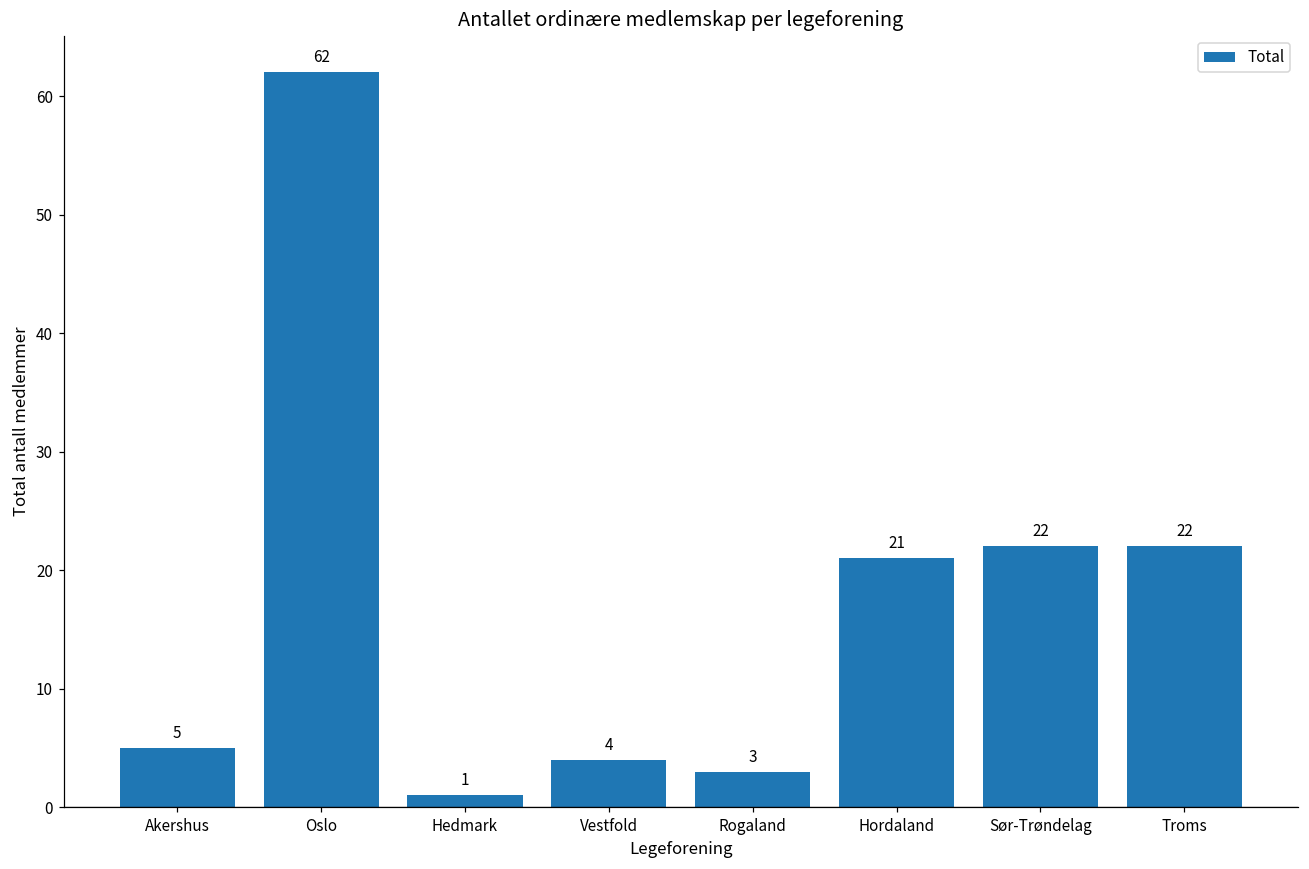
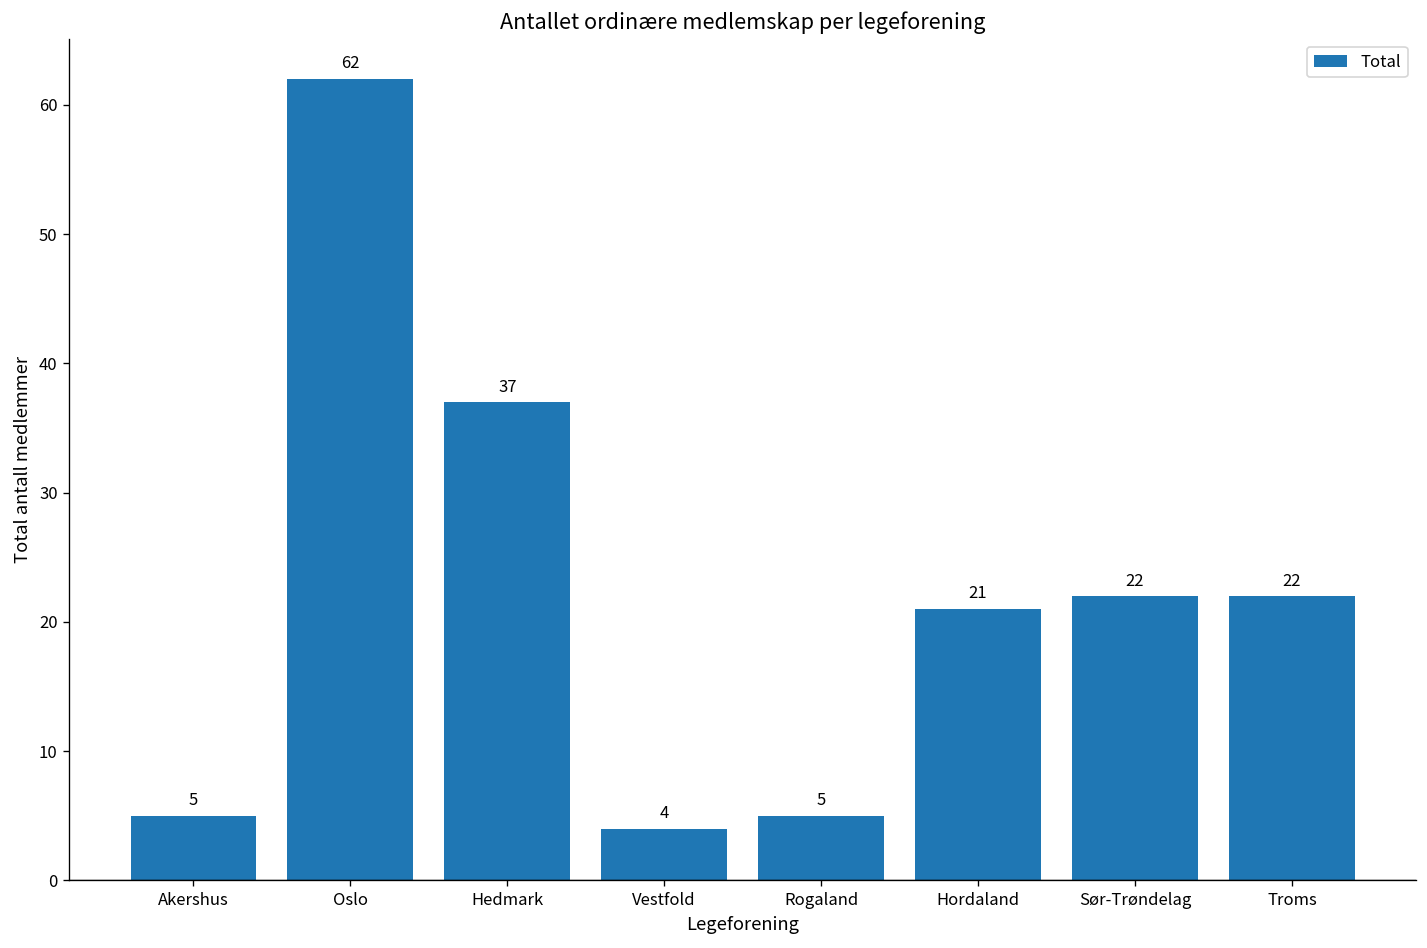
Hedmark: 1 -> 37
Rogaland: 3 -> 5
